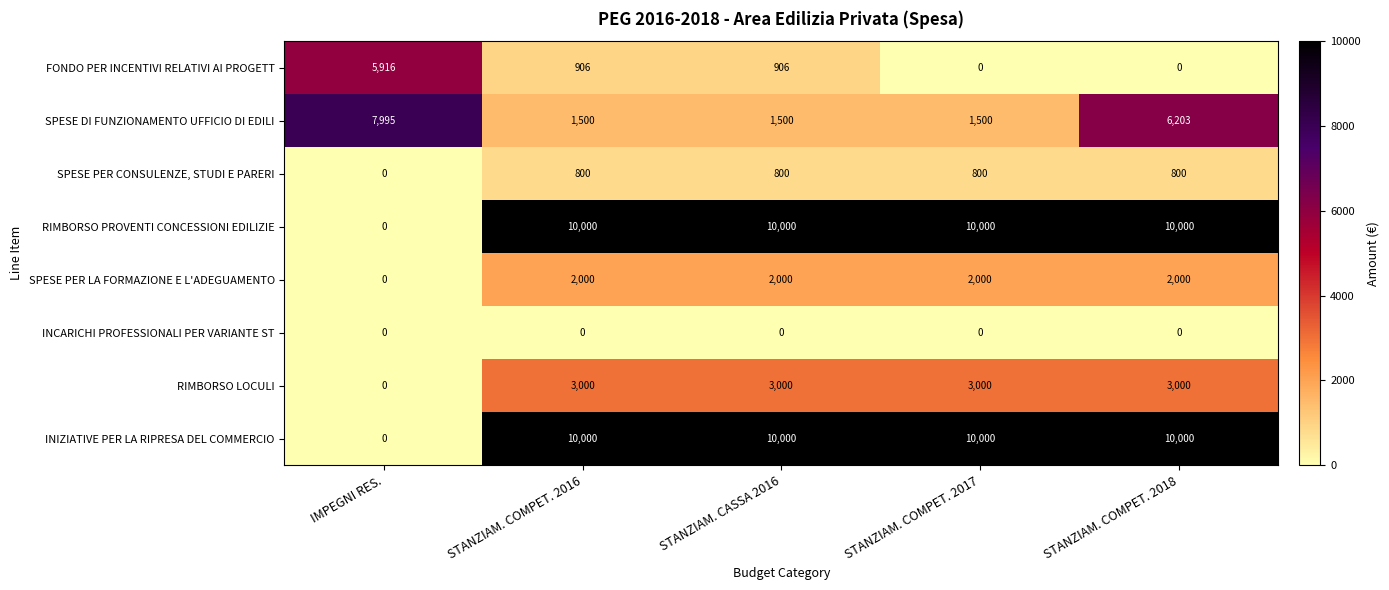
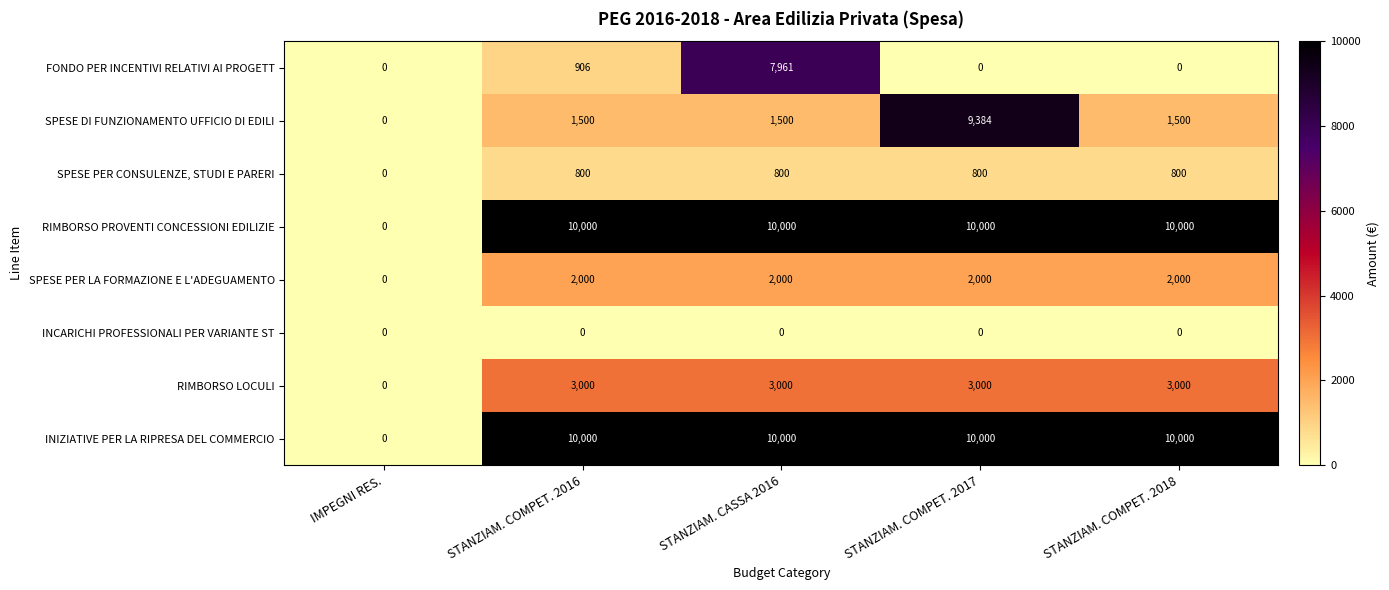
FONDO PER INCENTIVI RELATIVI AI PROGETT, IMPEGNI RES.: 5,916 -> 0
FONDO PER INCENTIVI RELATIVI AI PROGETT, STANZIAM. CASSA 2016: 906 -> 7,961
SPESE DI FUNZIONAMENTO UFFICIO DI EDILI, IMPEGNI RES.: 7,995 -> 0
SPESE DI FUNZIONAMENTO UFFICIO DI EDILI, STANZIAM. COMPET. 2017: 1,500 -> 9,384
SPESE DI FUNZIONAMENTO UFFICIO DI EDILI, STANZIAM. COMPET. 2018: 6,203 -> 1,500
